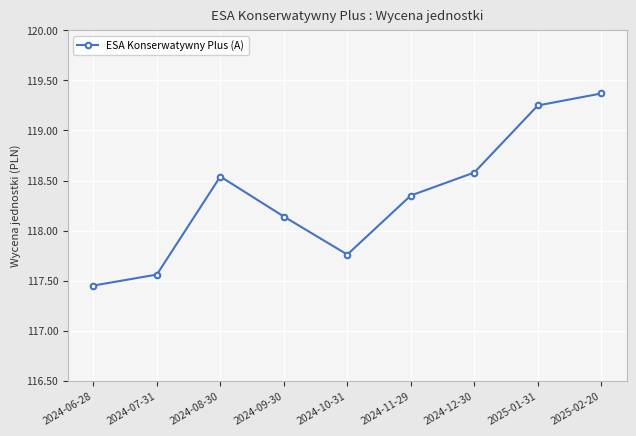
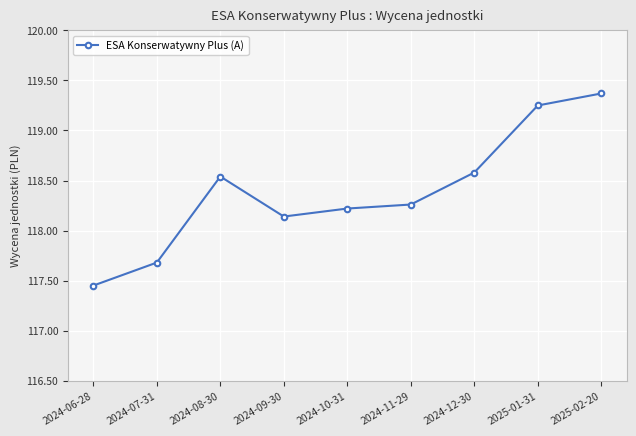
2024-07-31: 117.56 -> 117.68
2024-10-31: 117.76 -> 118.22
2024-11-29: 118.35 -> 118.26
